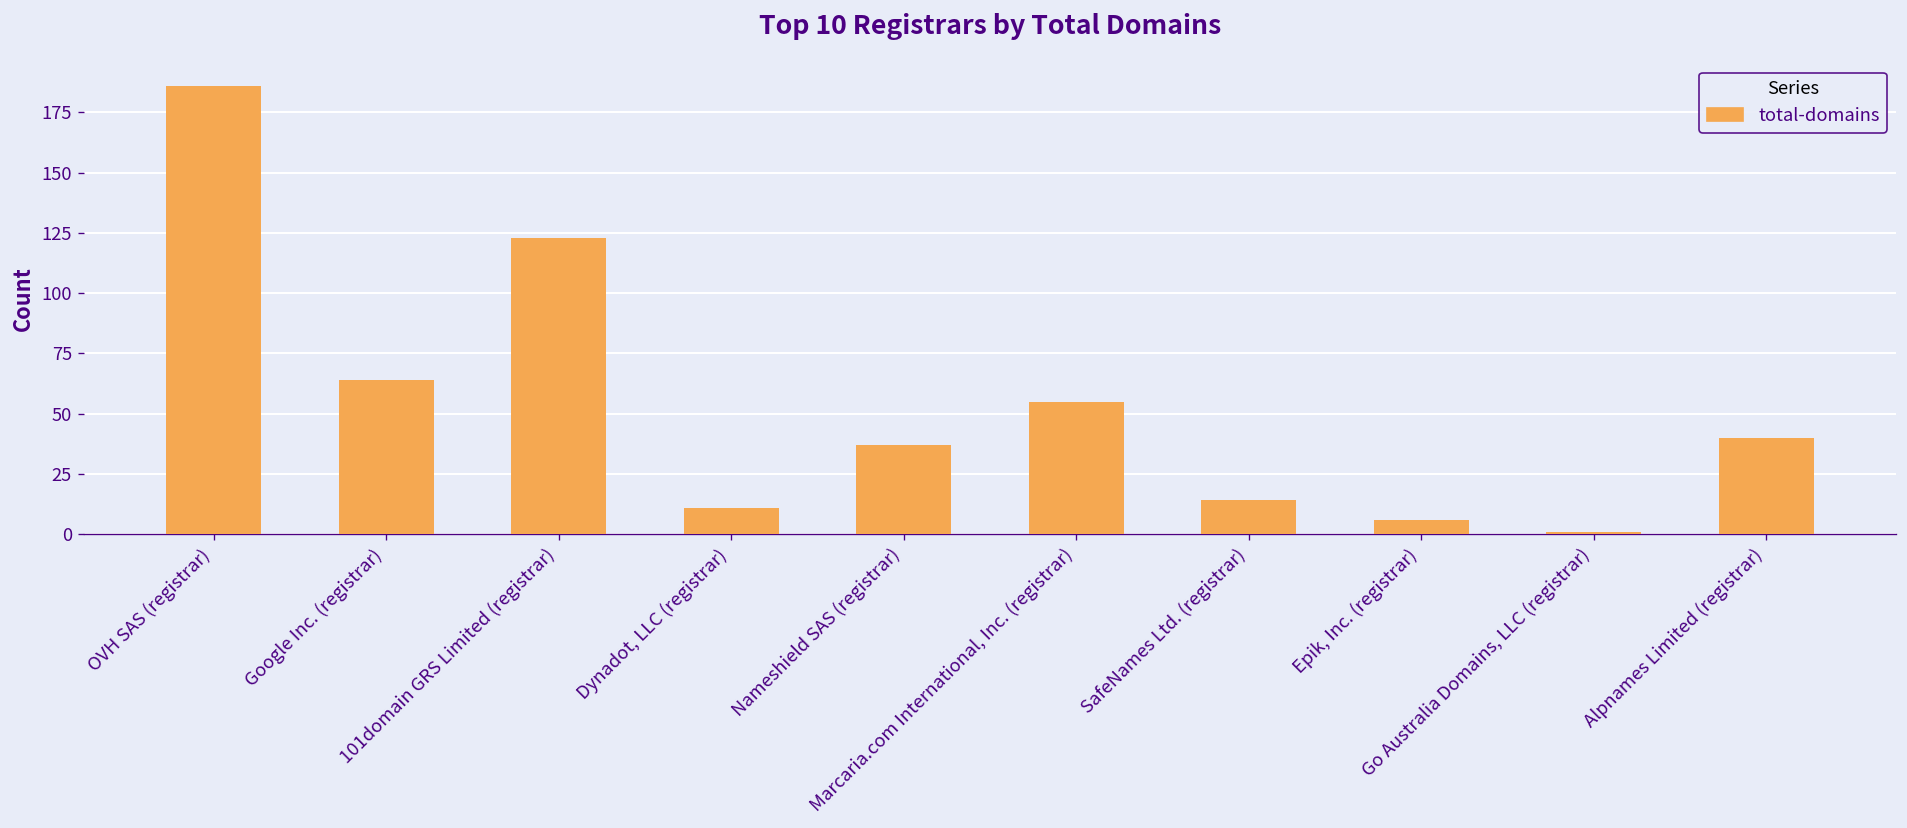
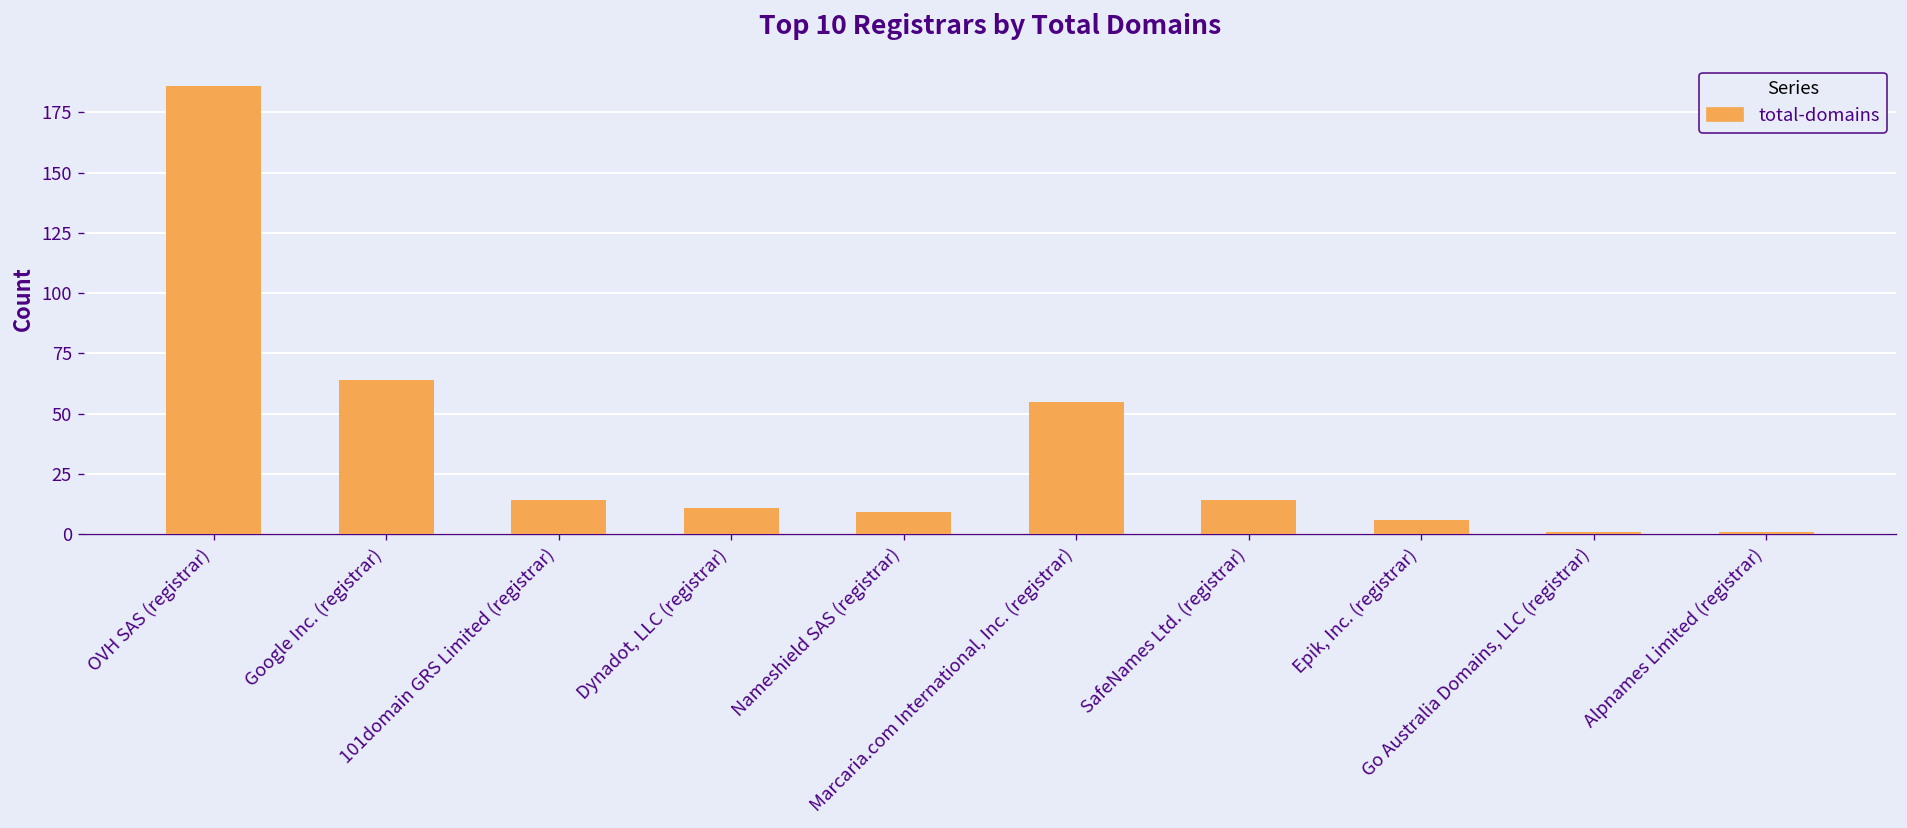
101domain GRS Limited (registrar): 123 -> 14
Nameshield SAS (registrar): 37 -> 9
Alpnames Limited (registrar): 40 -> 1
